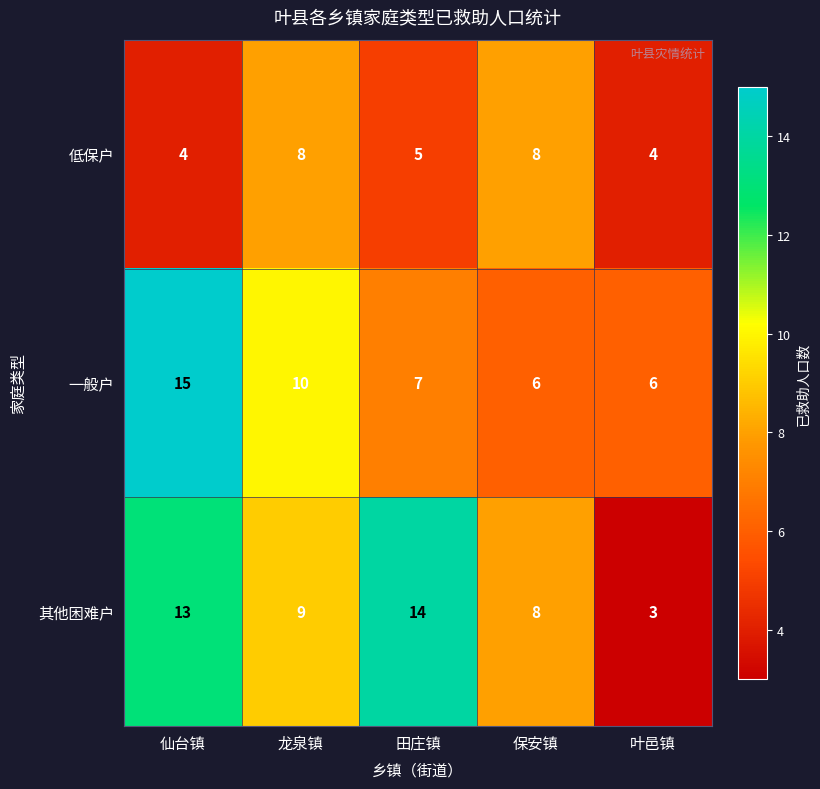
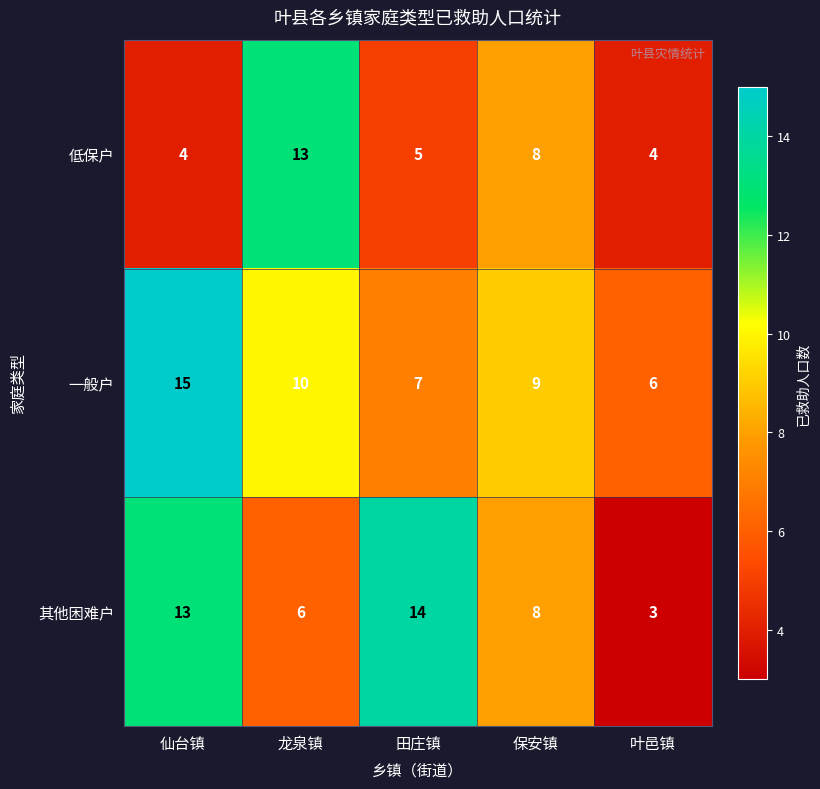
低保户, 龙泉镇: 8 -> 13
一般户, 保安镇: 6 -> 9
其他困难户, 龙泉镇: 9 -> 6
